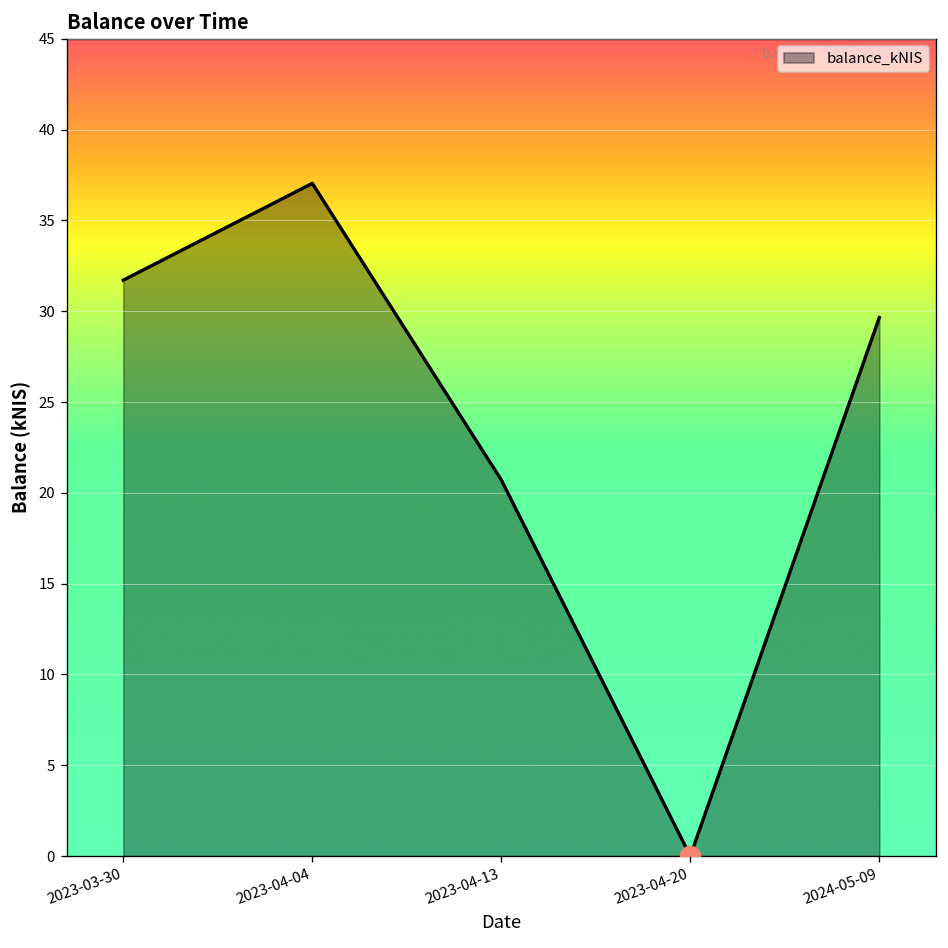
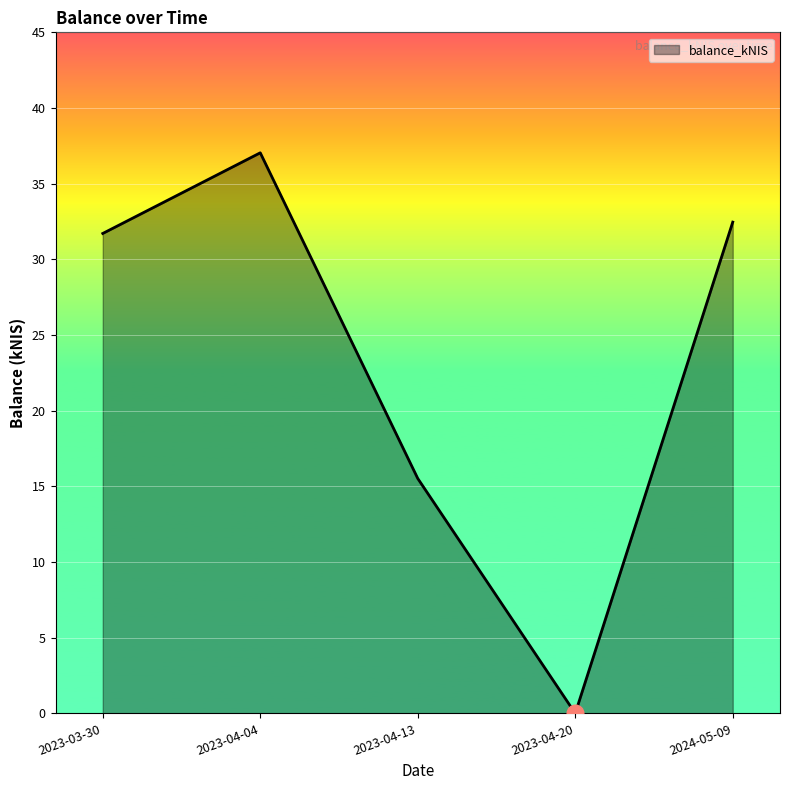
balance_kNIS, 2023-04-13: 20.7 -> 15.5
balance_kNIS, 2024-05-09: 29.7 -> 32.5
